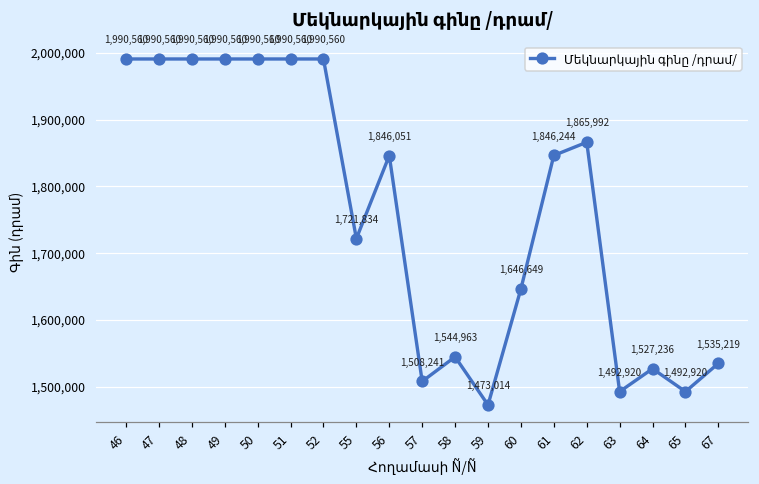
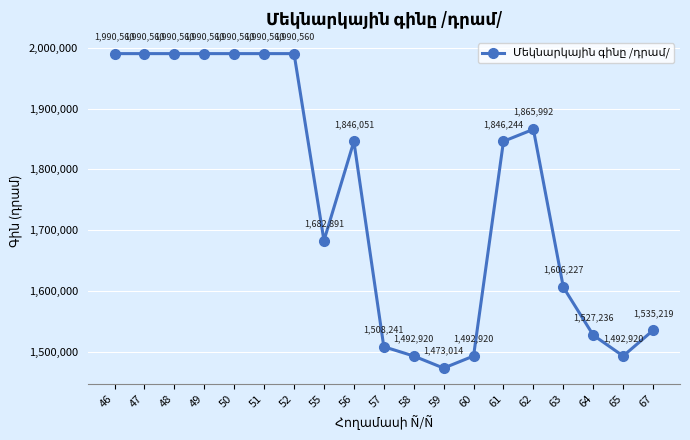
55: 1,721,834 -> 1,682,891
58: 1,544,963 -> 1,492,920
60: 1,646,649 -> 1,492,920
63: 1,492,920 -> 1,606,227
